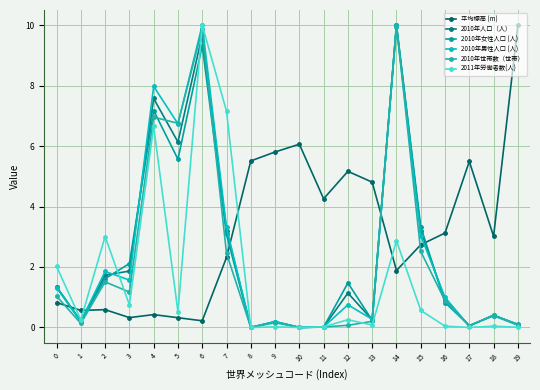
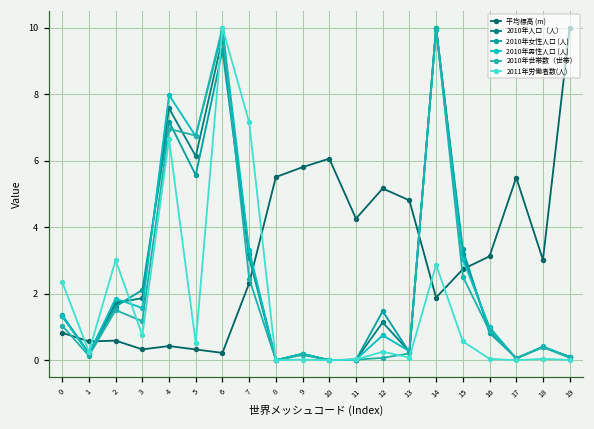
2011年労働者数(人), 0: 2.0 -> 2.4
